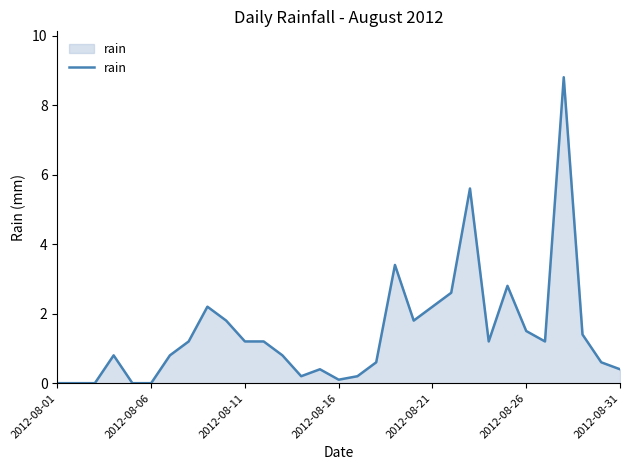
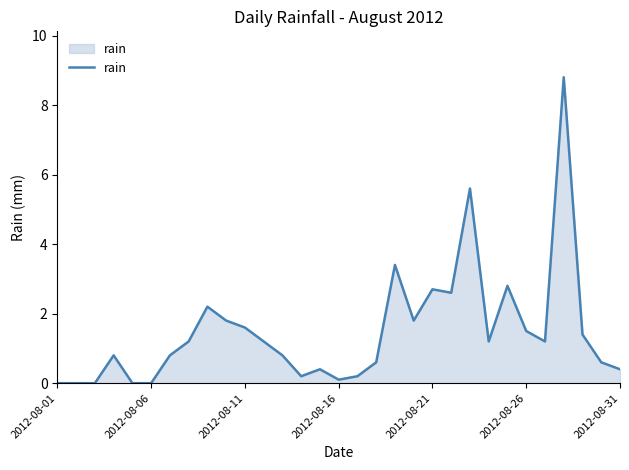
2012-08-11: 1.2 -> 1.6
2012-08-21: 2.2 -> 2.7
